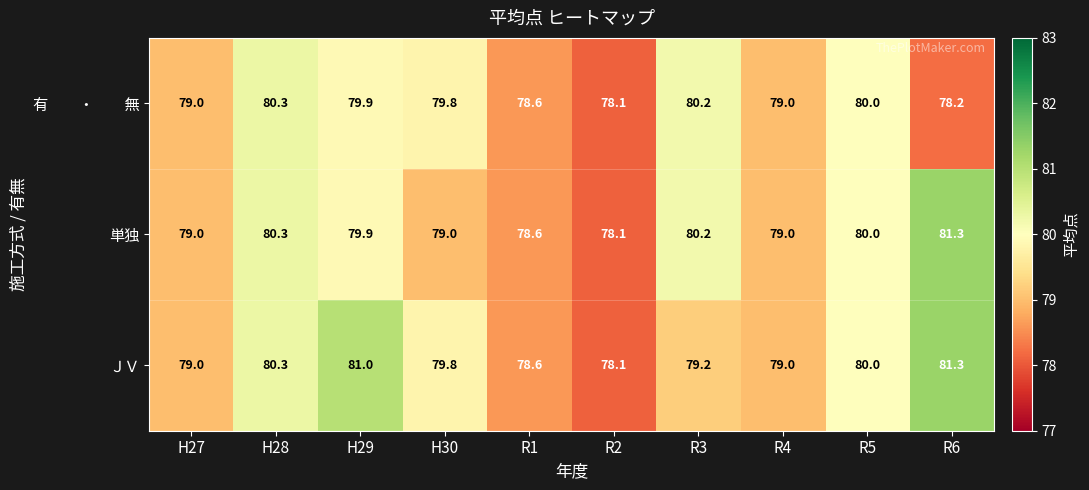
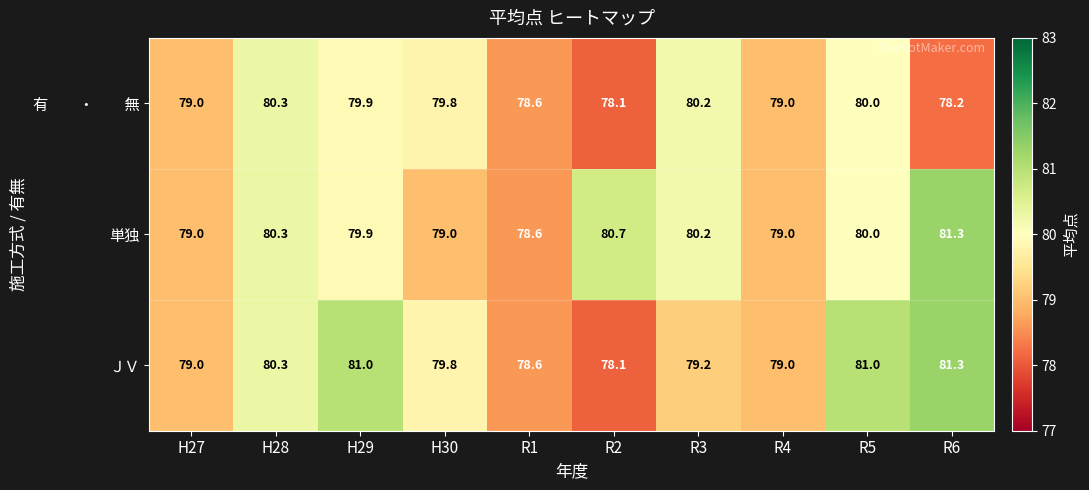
単独, R2: 78.1 -> 80.7
ＪＶ, R5: 80.0 -> 81.0
